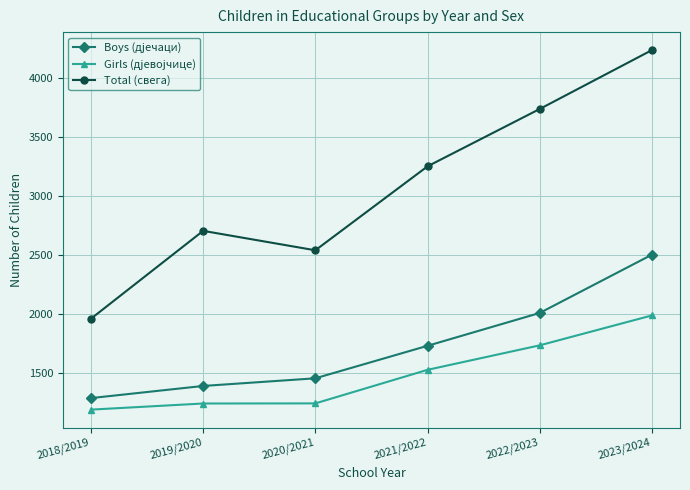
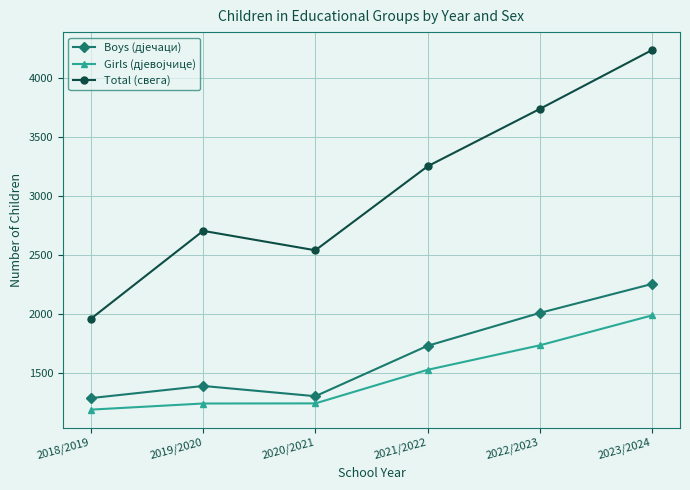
Boys (дјечаци), 2020/2021: 1450 -> 1300
Boys (дјечаци), 2023/2024: 2500 -> 2250
